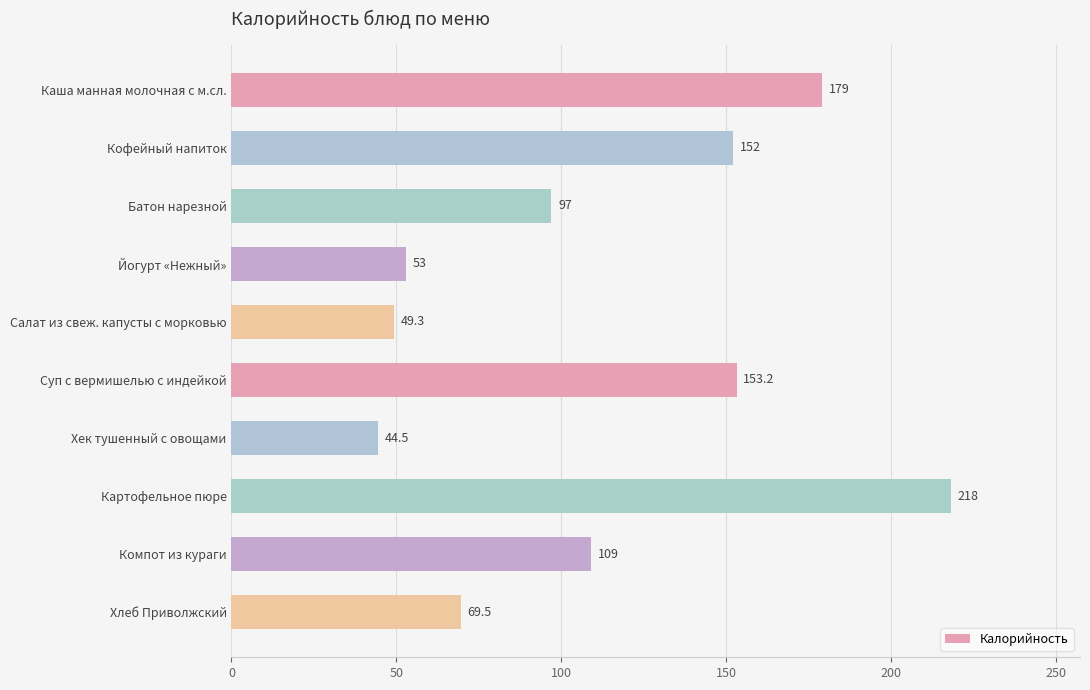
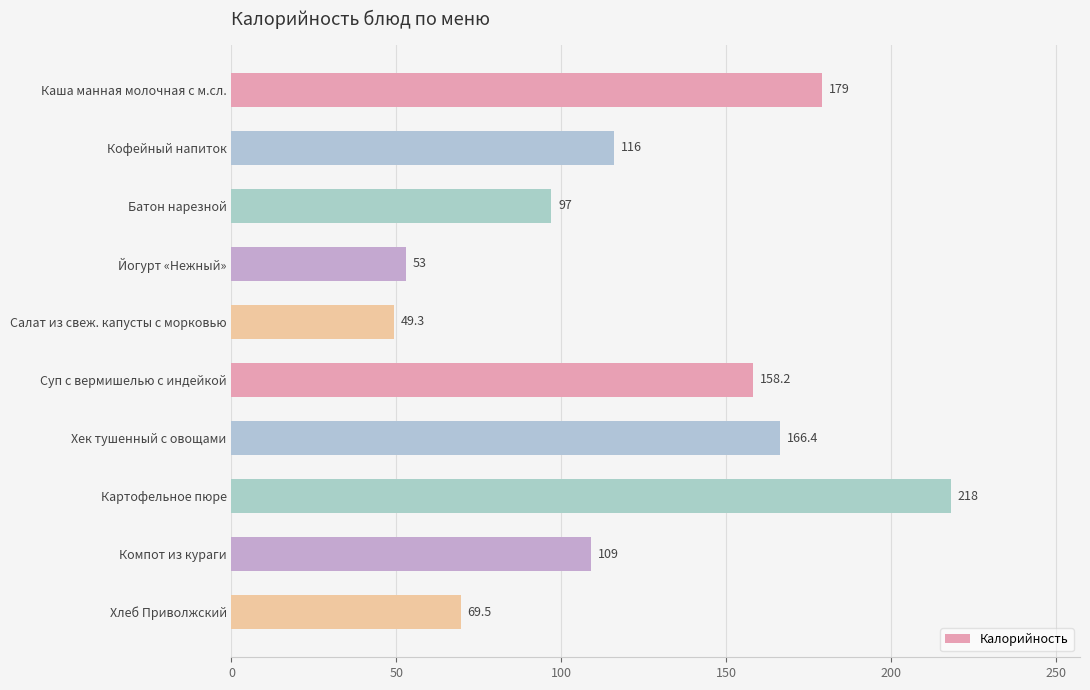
Кофейный напиток: 152 -> 116
Суп с вермишелью с индейкой: 153.2 -> 158.2
Хек тушенный с овощами: 44.5 -> 166.4
